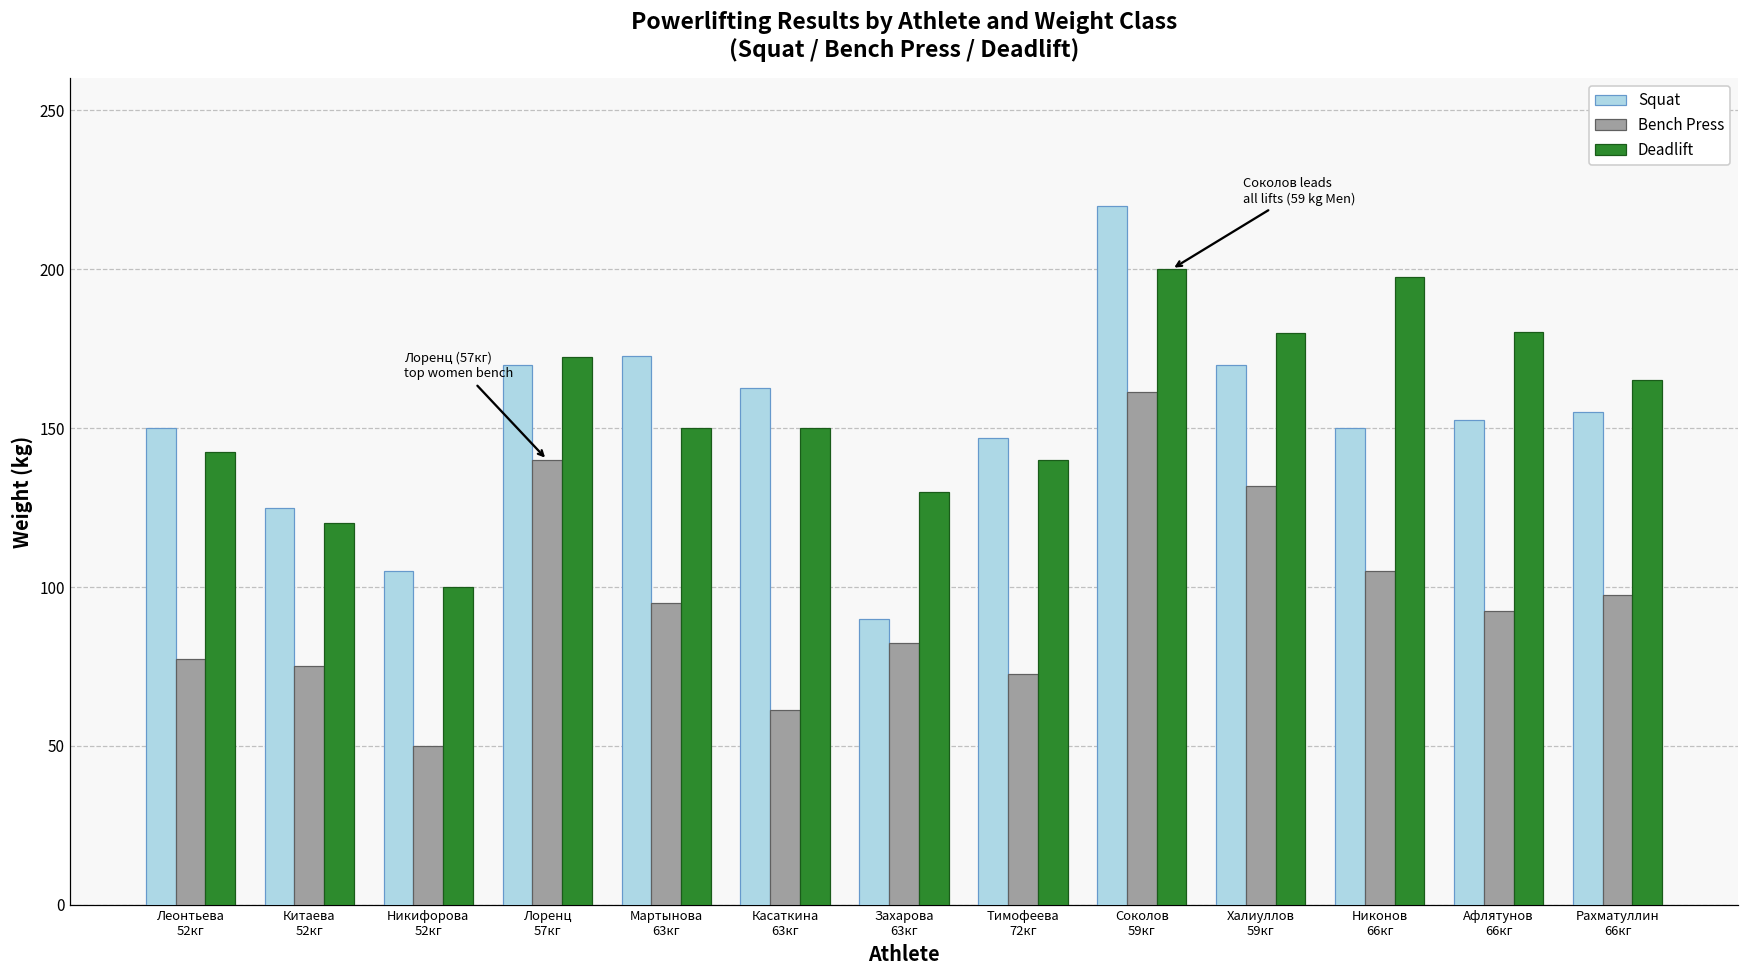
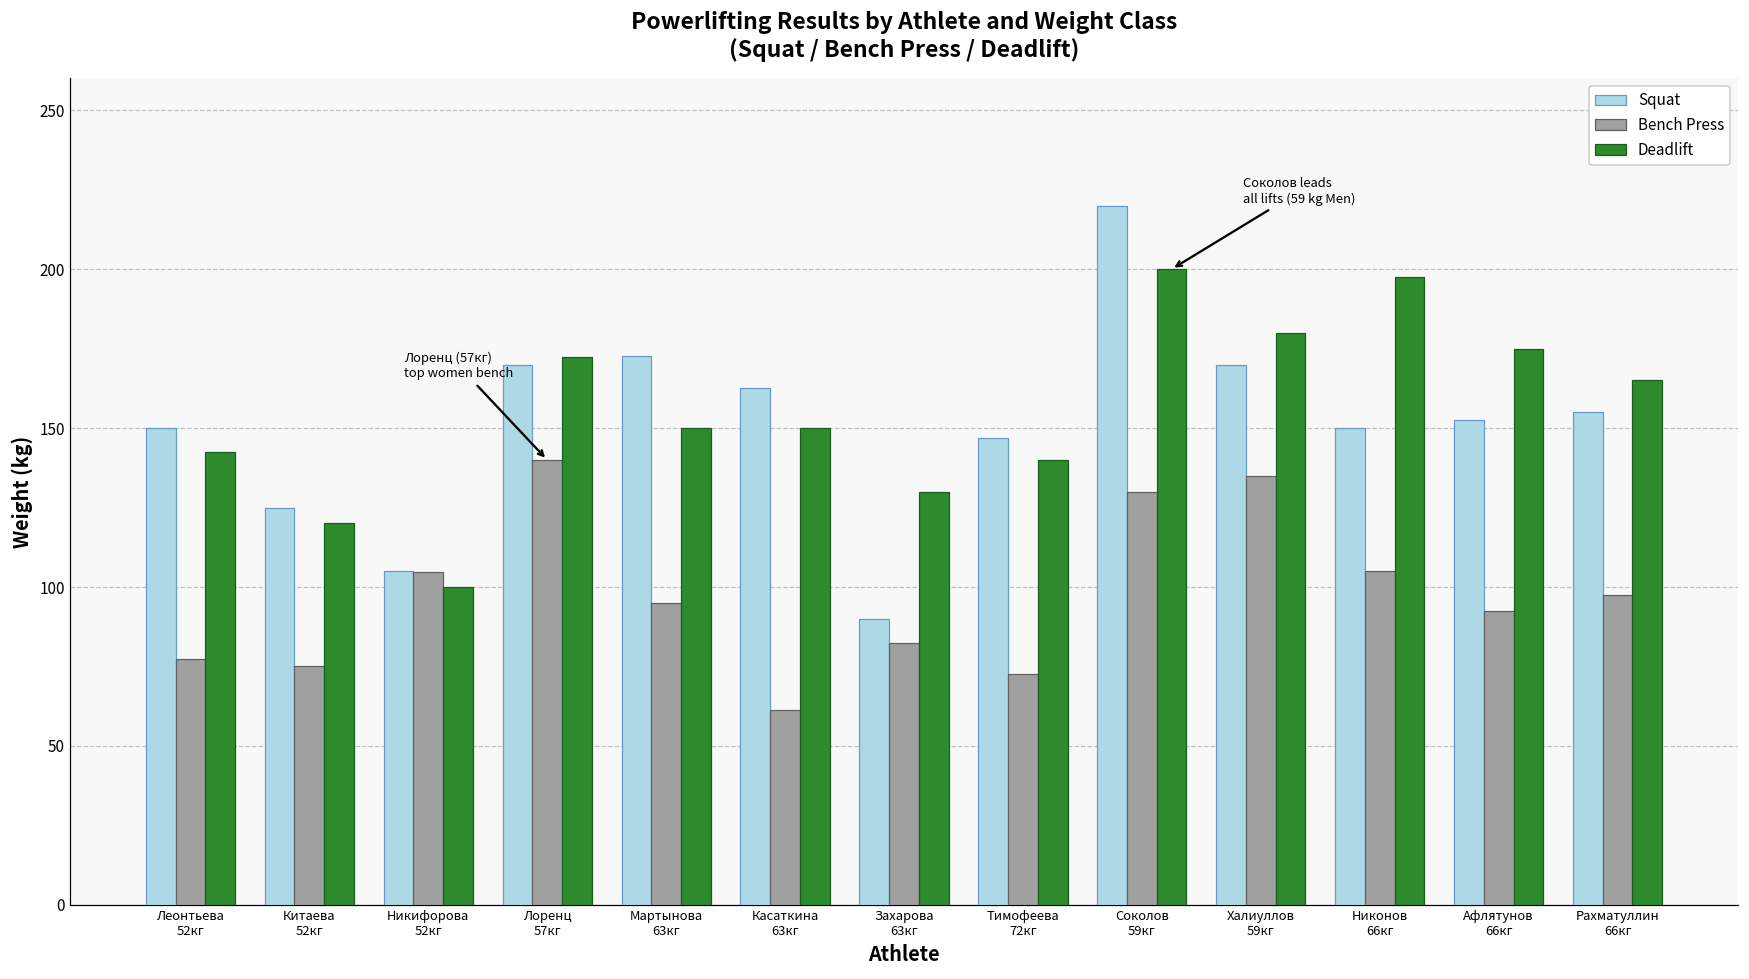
Bench Press, Никифорова 52кг: 50 -> 105
Bench Press, Соколов 59кг: 161 -> 130
Bench Press, Халиуллов 59кг: 132 -> 135
Deadlift, Афлятунов 66кг: 180 -> 175
